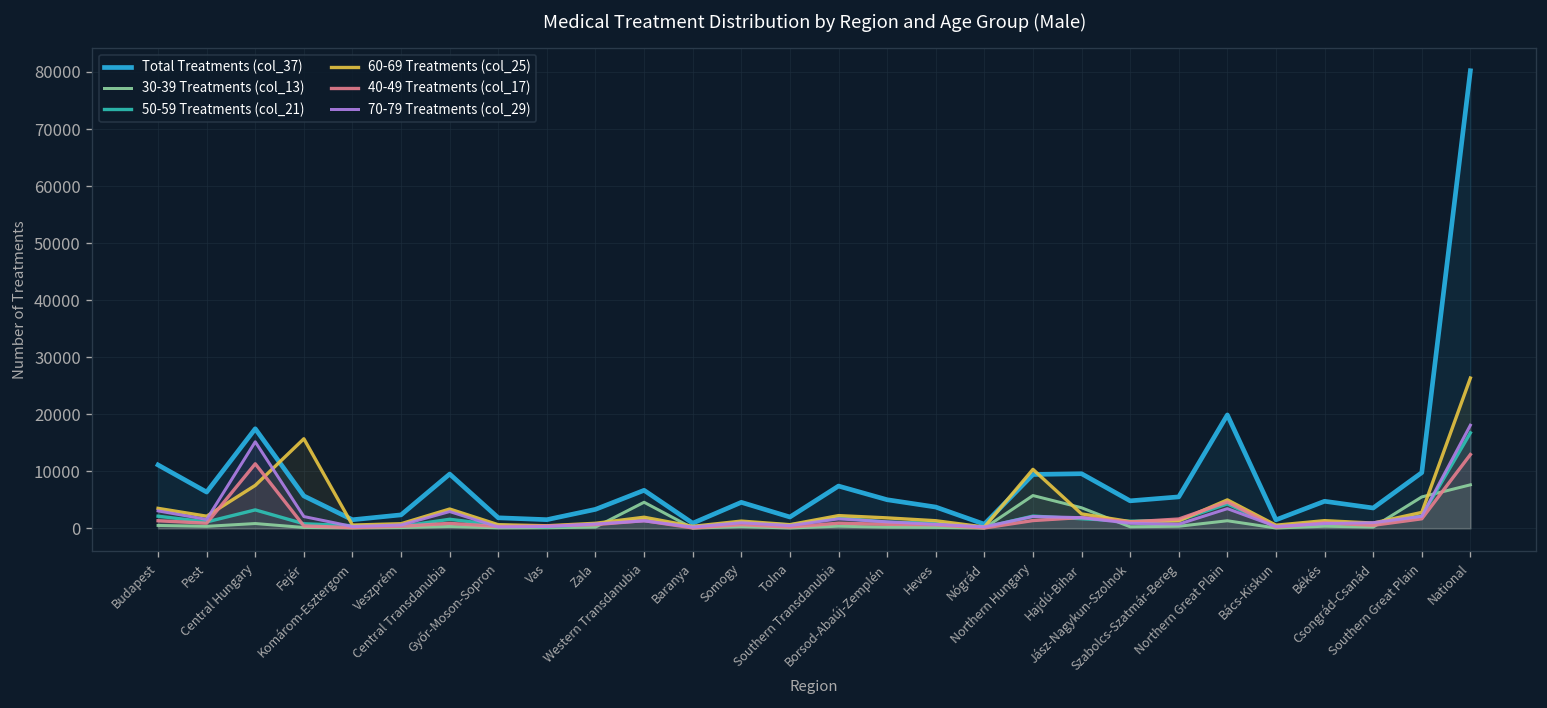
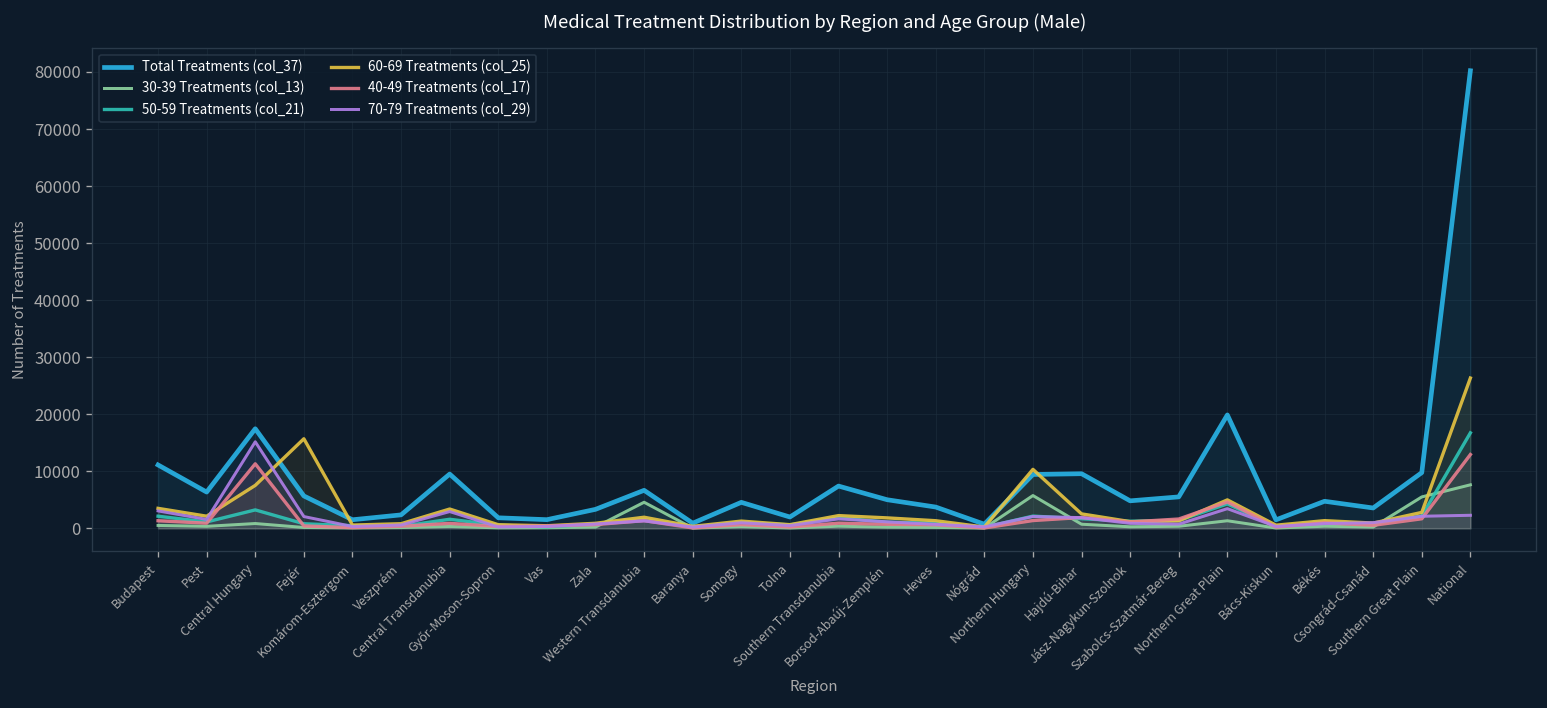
30-39 Treatments (col_13), Hajdú-Bihar: 4000 -> 1000
70-79 Treatments (col_29), National: 18000 -> 2000
